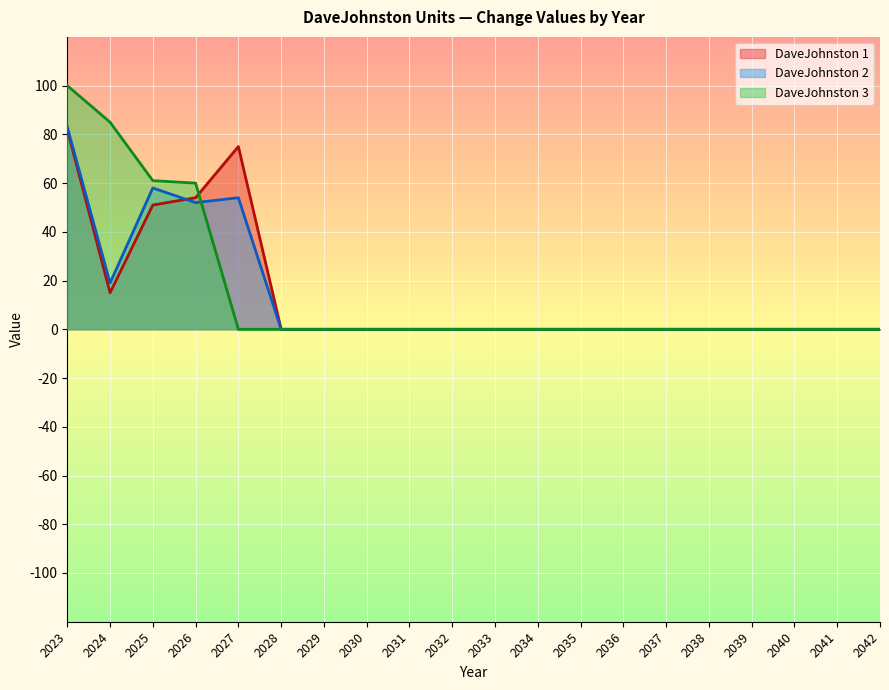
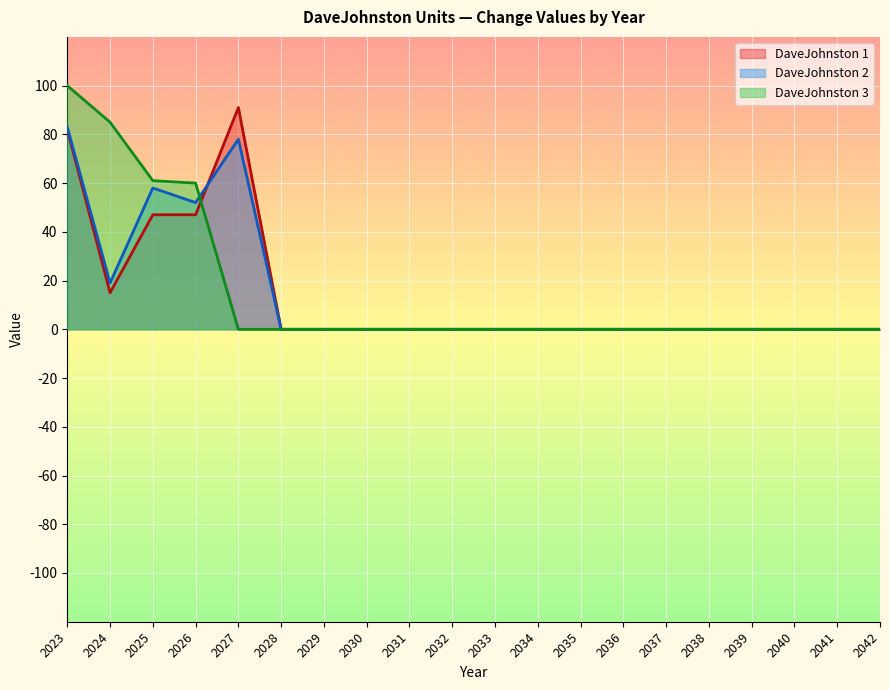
DaveJohnston 1, 2025: 51 -> 47
DaveJohnston 1, 2026: 54 -> 47
DaveJohnston 1, 2027: 75 -> 91
DaveJohnston 2, 2027: 54 -> 78
